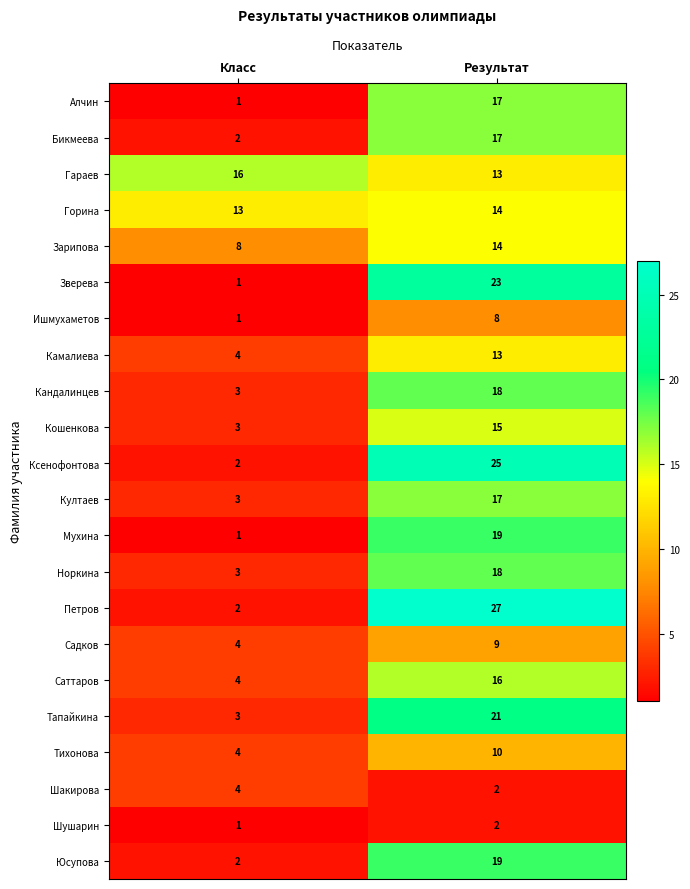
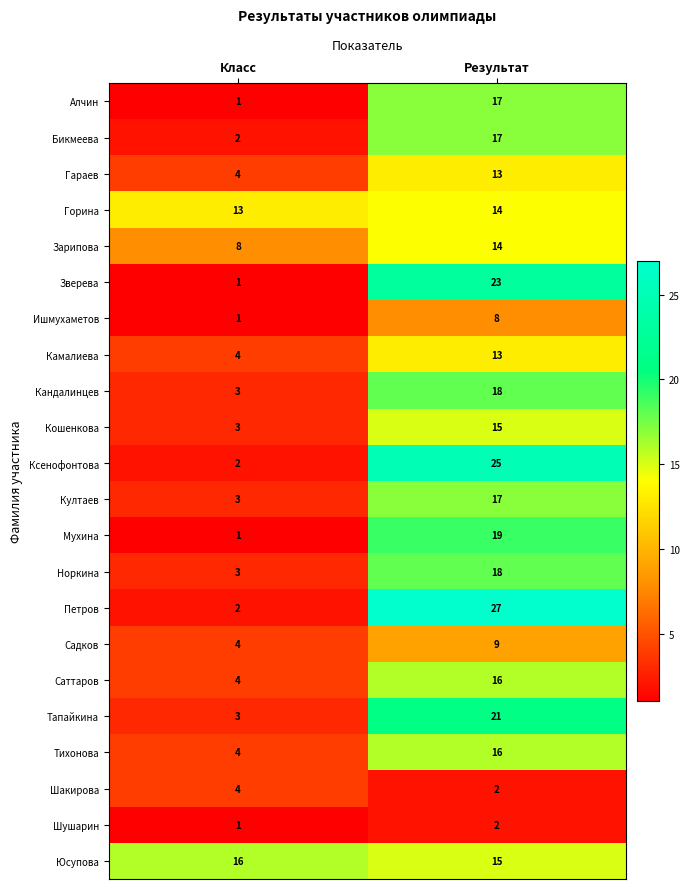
Гараев, Класс: 16 -> 4
Тихонова, Результат: 10 -> 16
Юсупова, Класс: 2 -> 16
Юсупова, Результат: 19 -> 15
